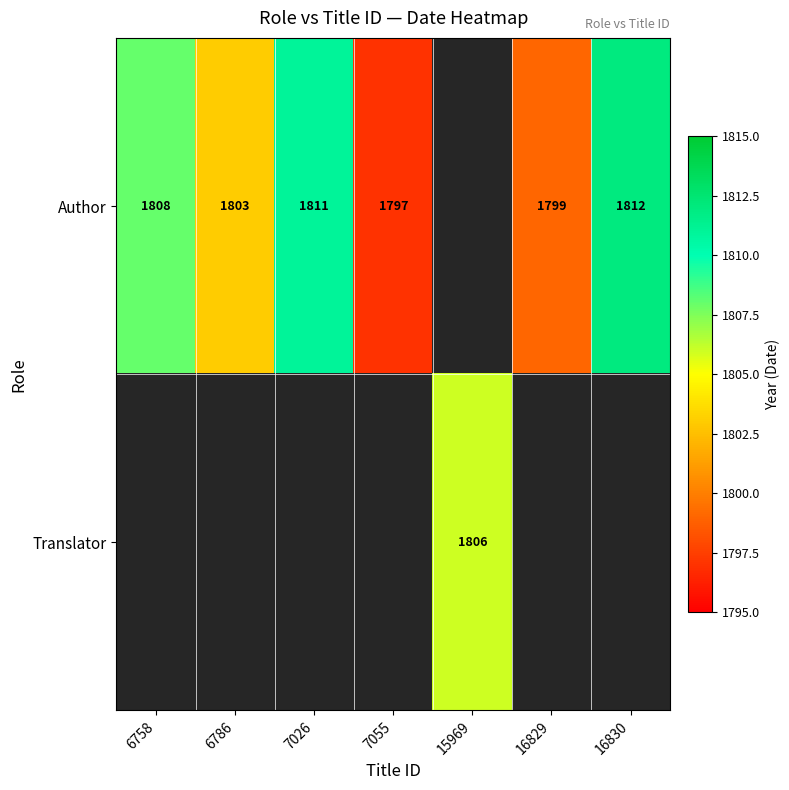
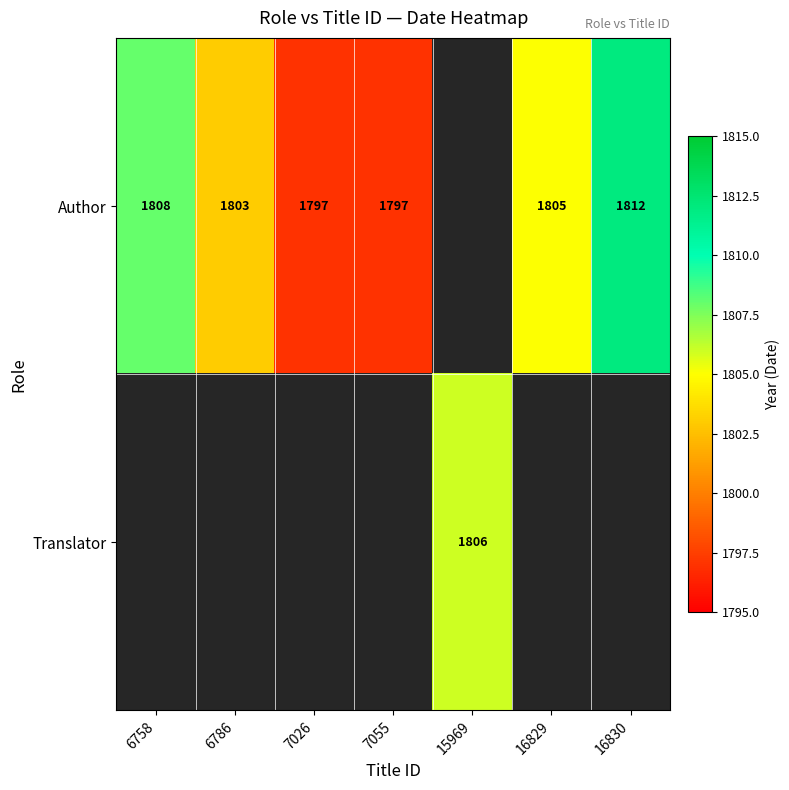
Author, 7026: 1811 -> 1797
Author, 16829: 1799 -> 1805
